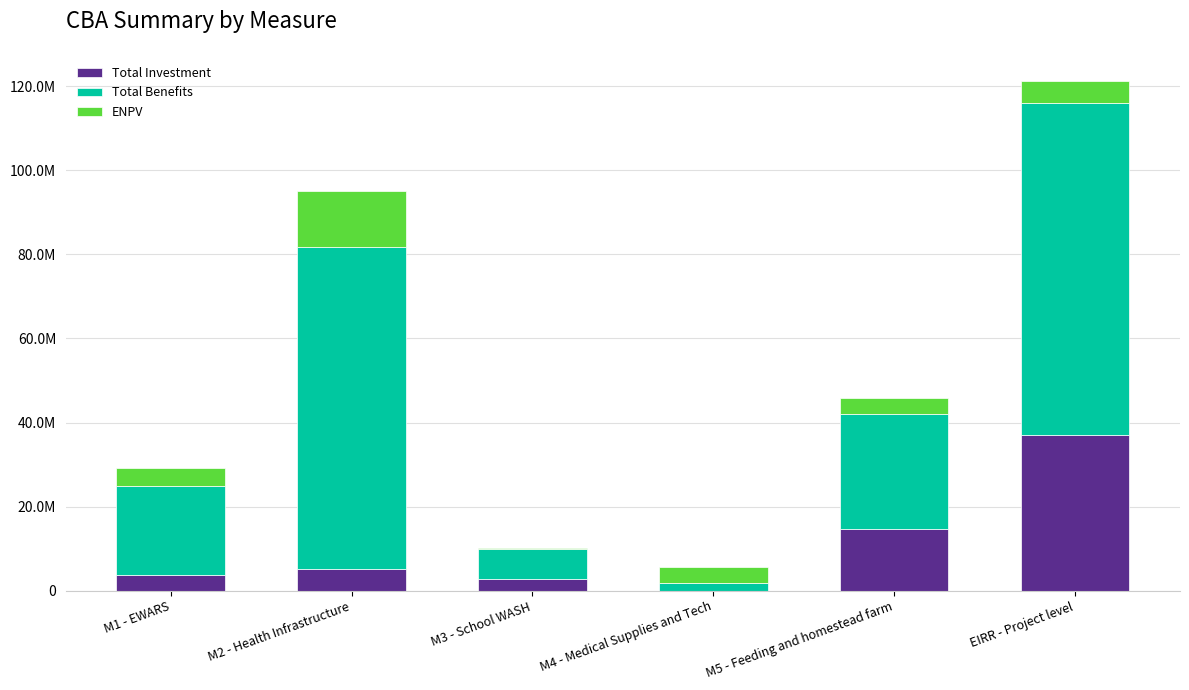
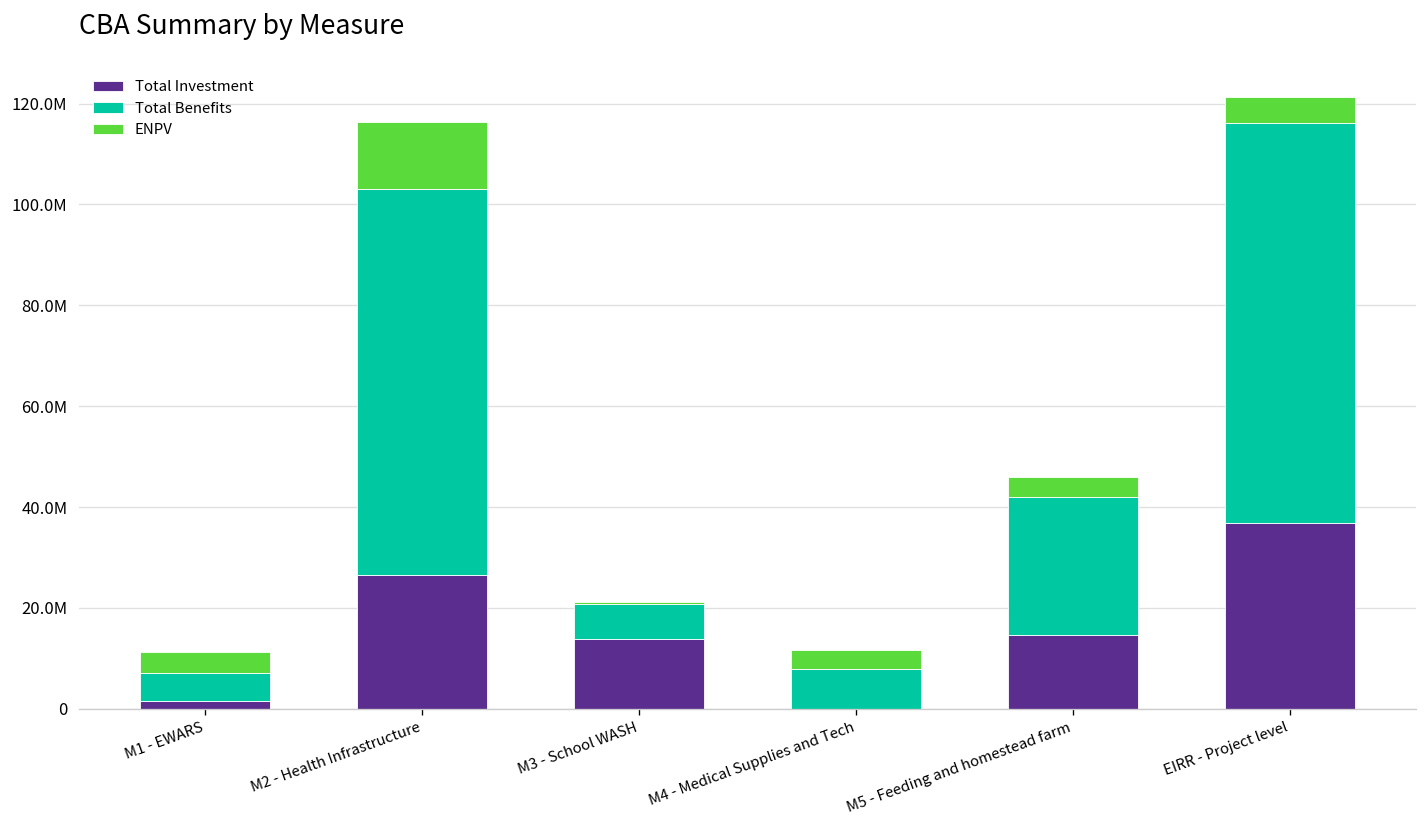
Total Investment, M1 - EWARS: 4000000 -> 1000000
Total Benefits, M1 - EWARS: 21000000 -> 6000000
Total Investment, M2 - Health Infrastructure: 5000000 -> 26000000
Total Investment, M3 - School WASH: 3000000 -> 14000000
Total Benefits, M4 - Medical Supplies and Tech: 2000000 -> 8000000
